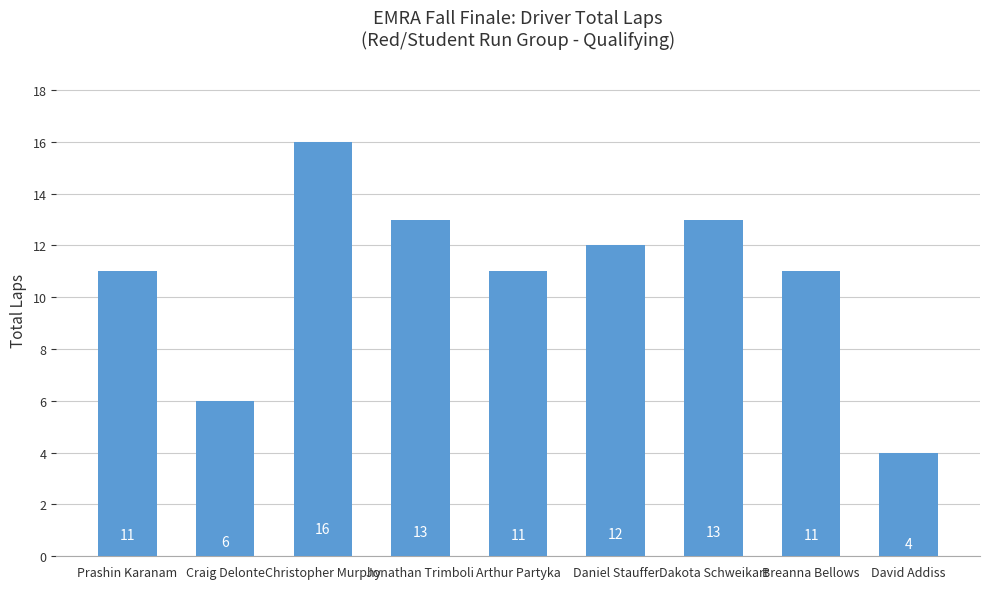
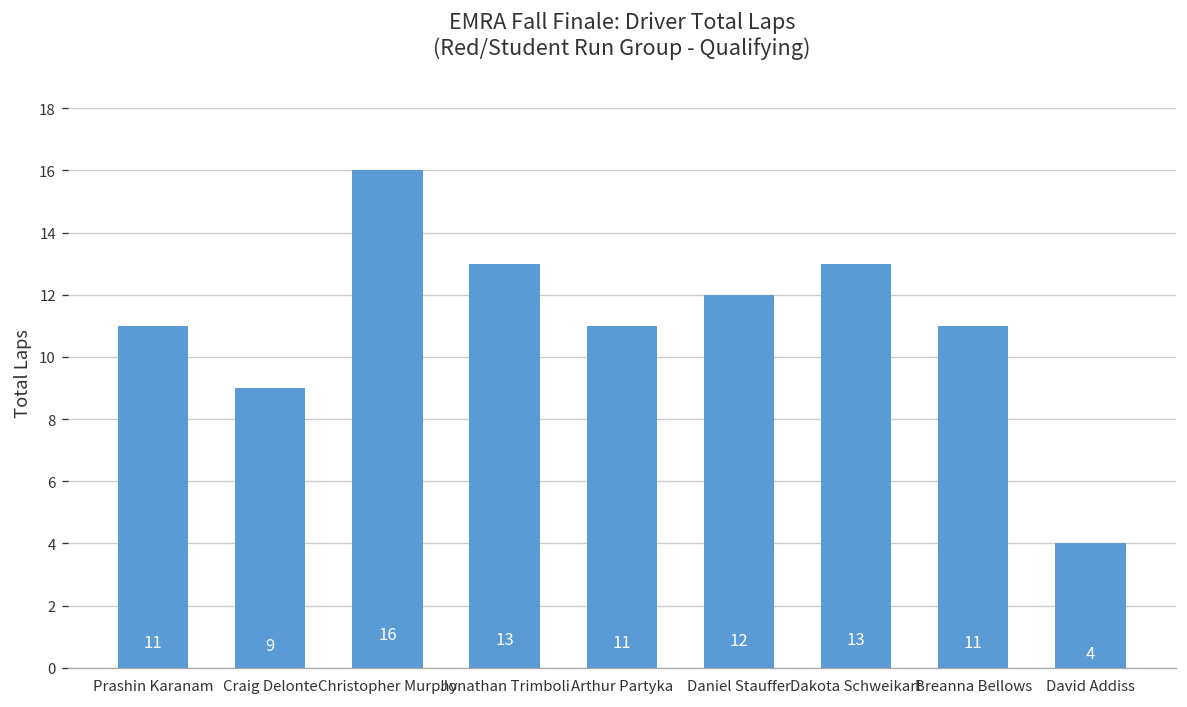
Craig Delonte: 6 -> 9
